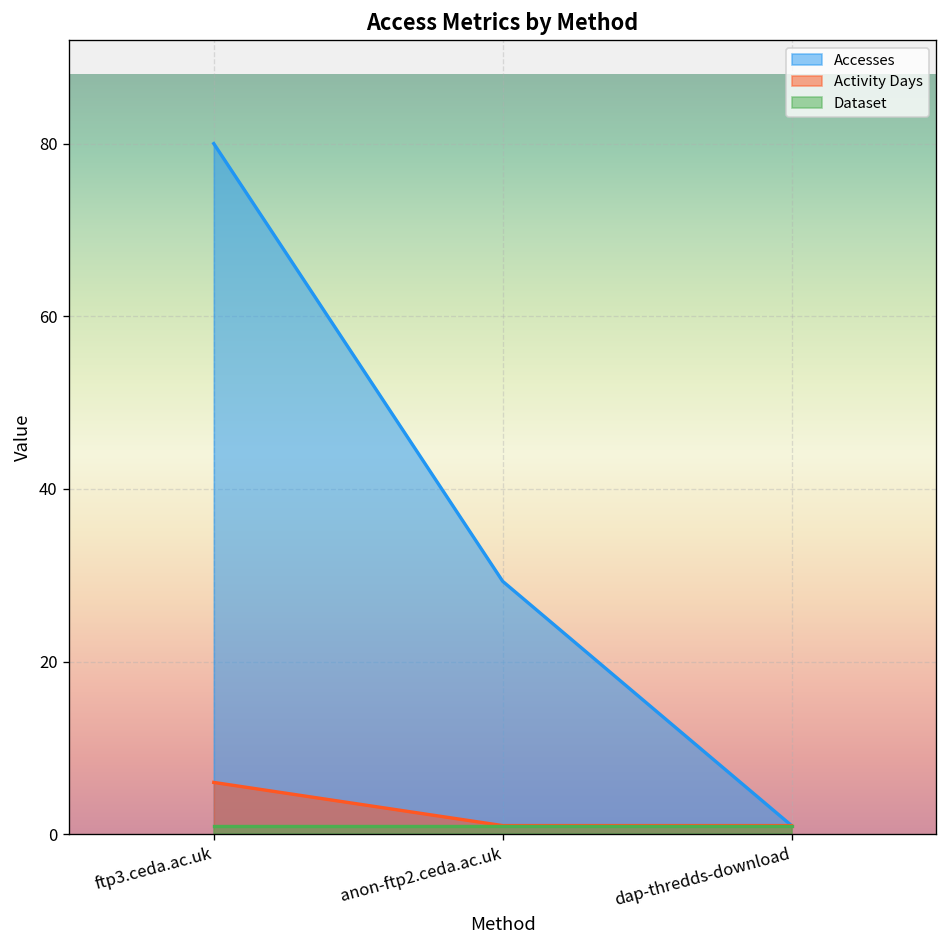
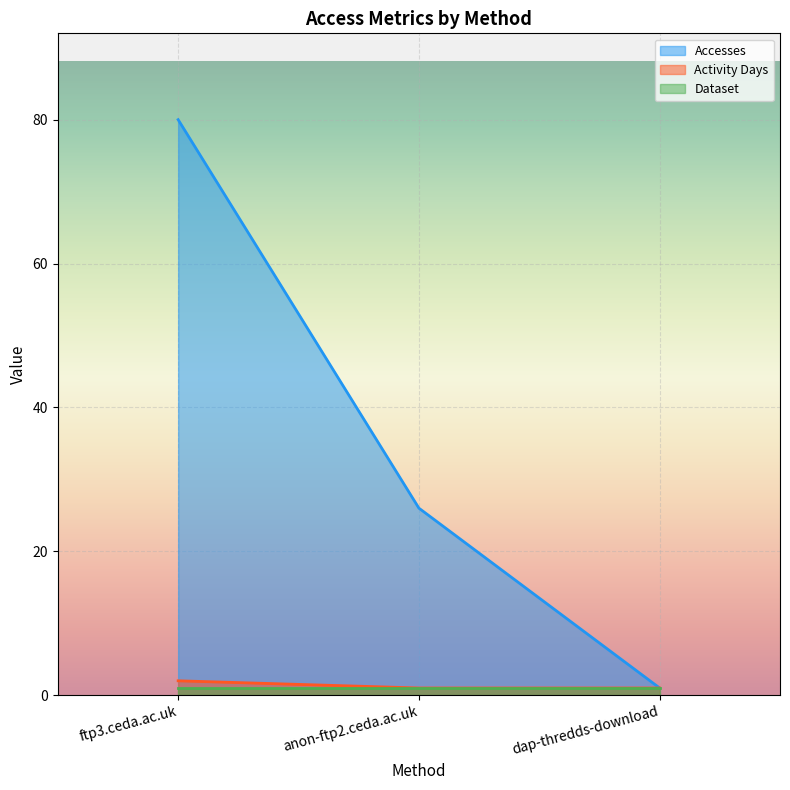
Activity Days, ftp3.ceda.ac.uk: 6 -> 2
Accesses, anon-ftp2.ceda.ac.uk: 29 -> 26
